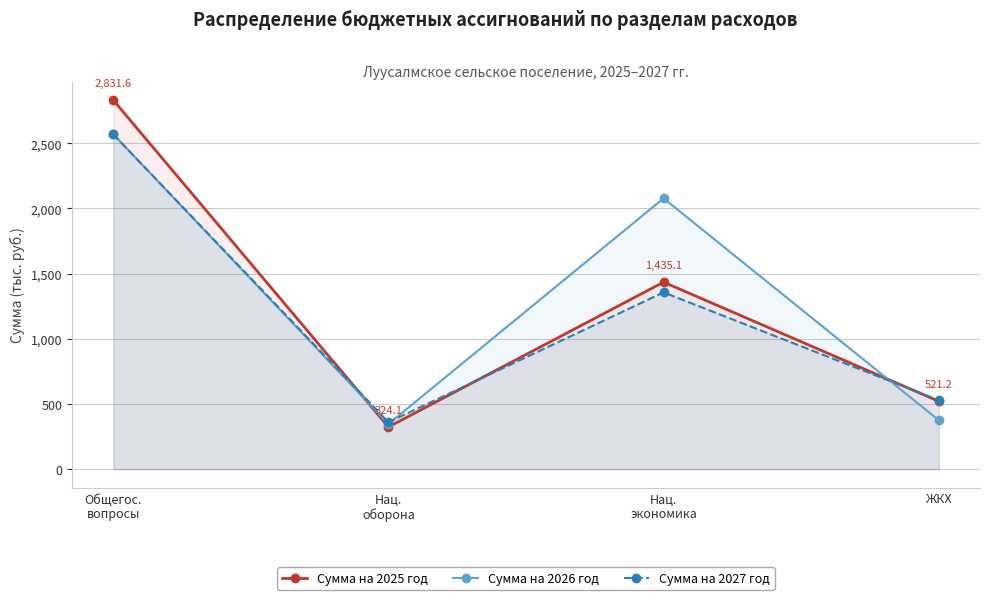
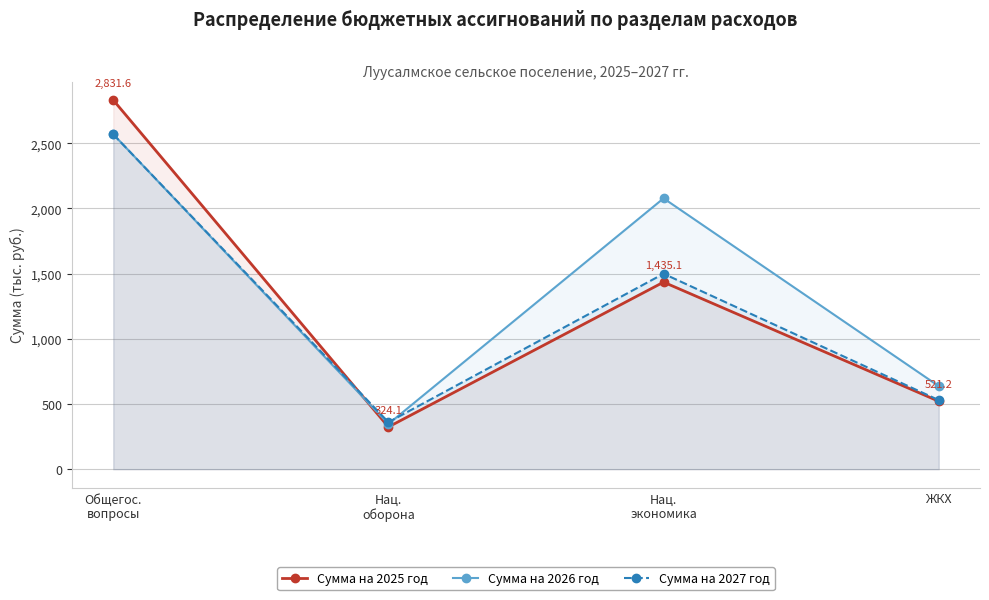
Сумма на 2027 год, Нац. экономика: 1,360 -> 1,500
Сумма на 2026 год, ЖКХ: 380 -> 640
